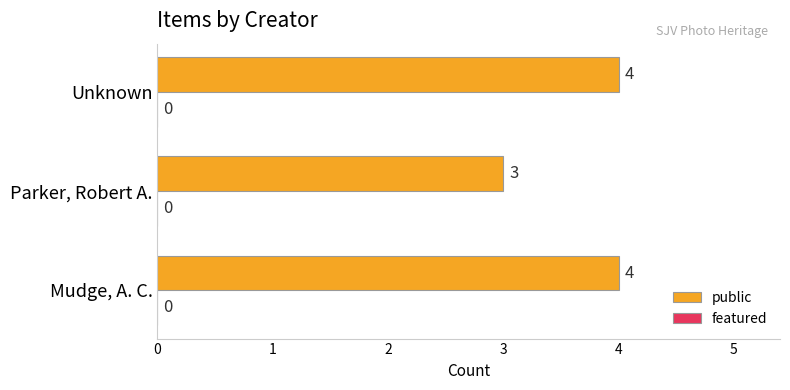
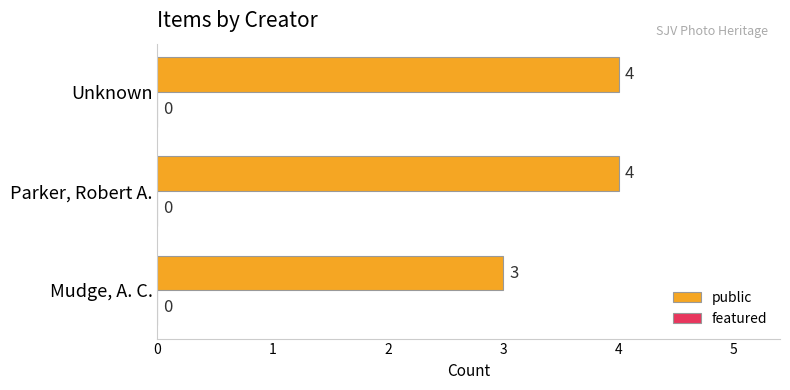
public, Parker, Robert A.: 3 -> 4
public, Mudge, A. C.: 4 -> 3
